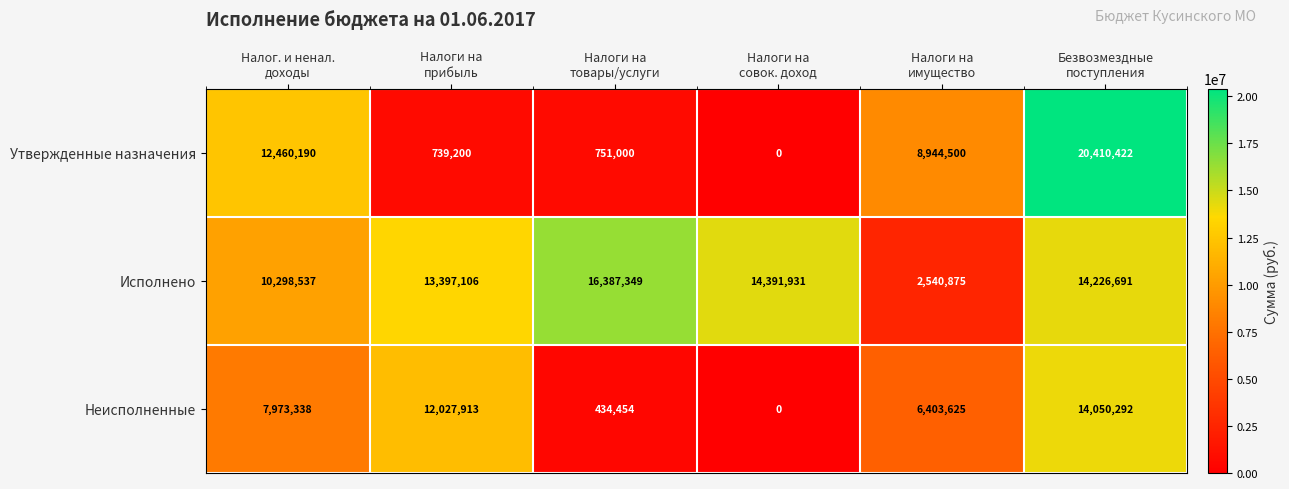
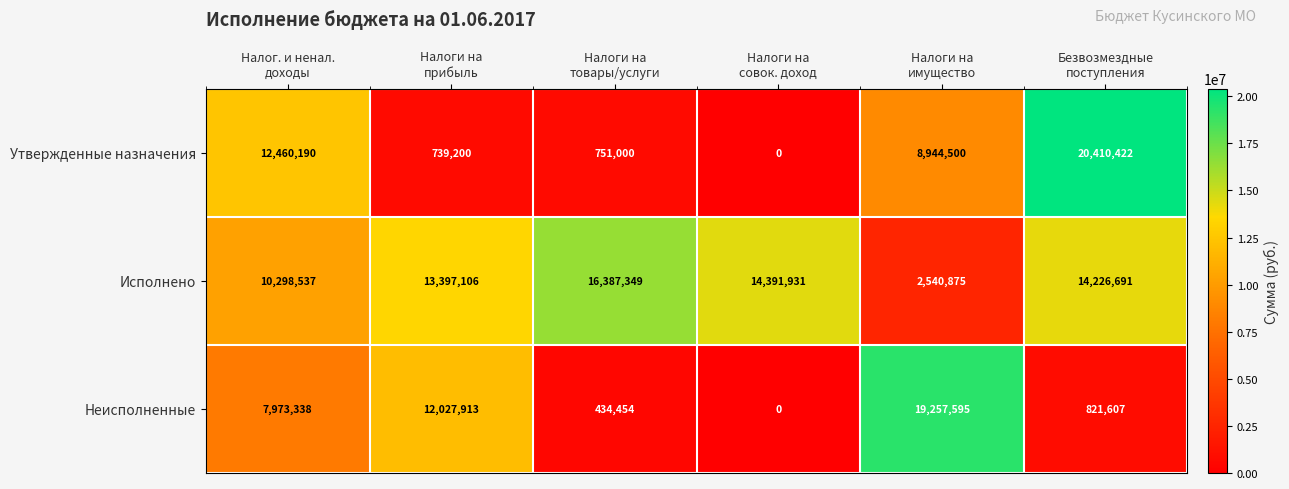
Неисполненные, Налоги на имущество: 6,403,625 -> 19,257,595
Неисполненные, Безвозмездные поступления: 14,050,292 -> 821,607
